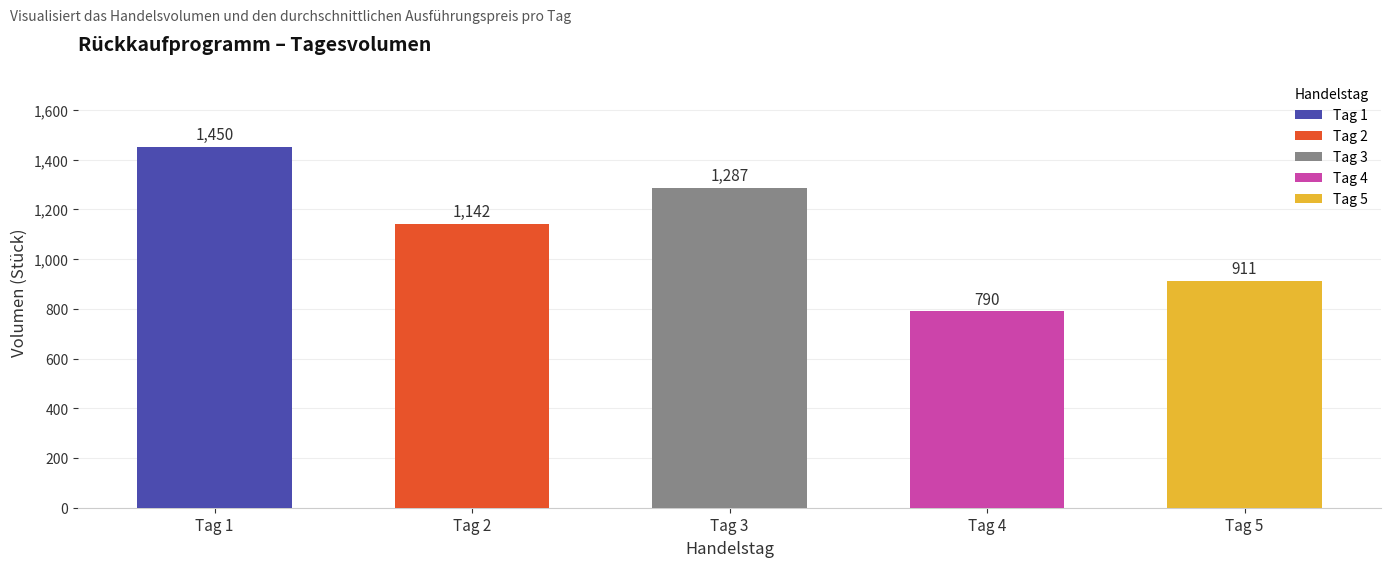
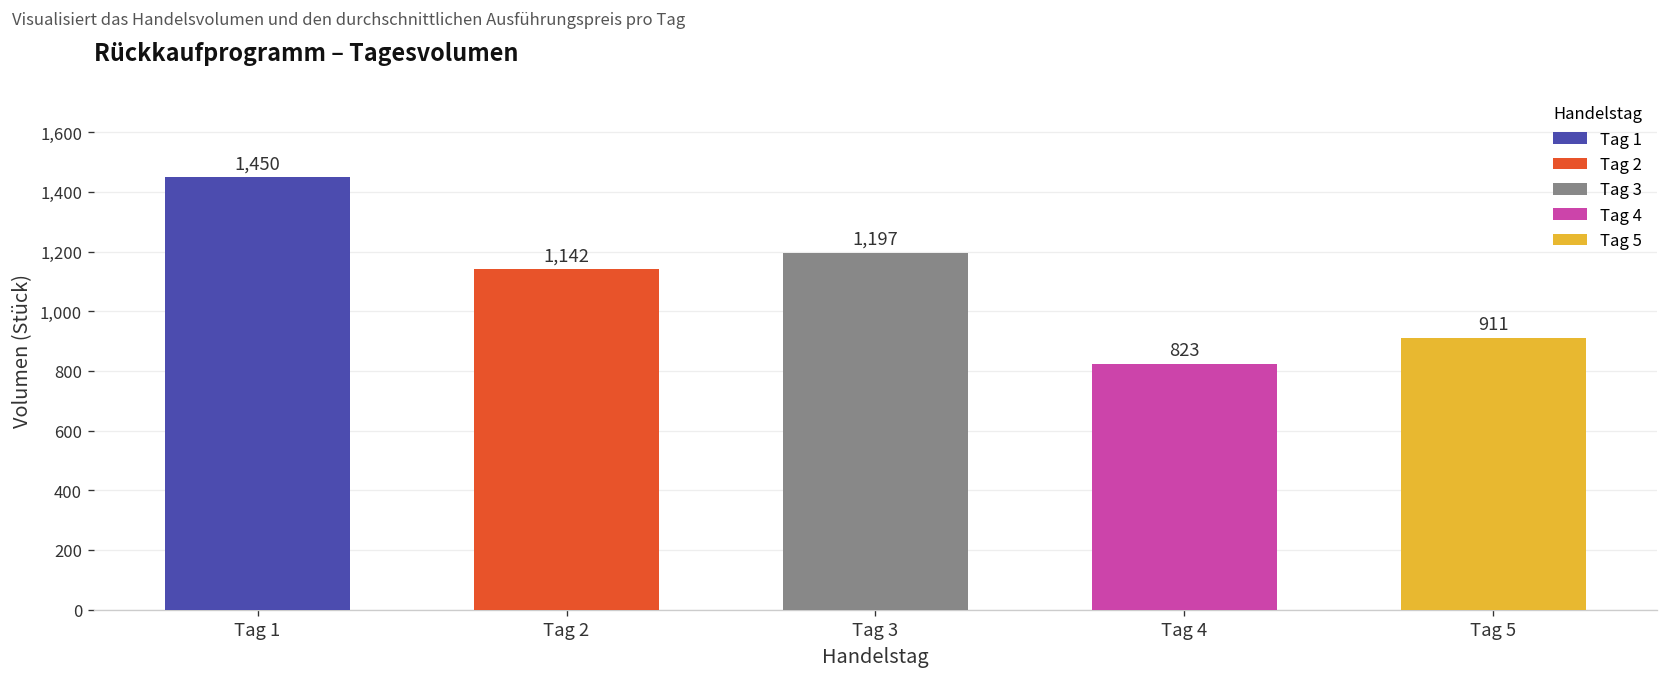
Tag 3: 1,287 -> 1,197
Tag 4: 790 -> 823
